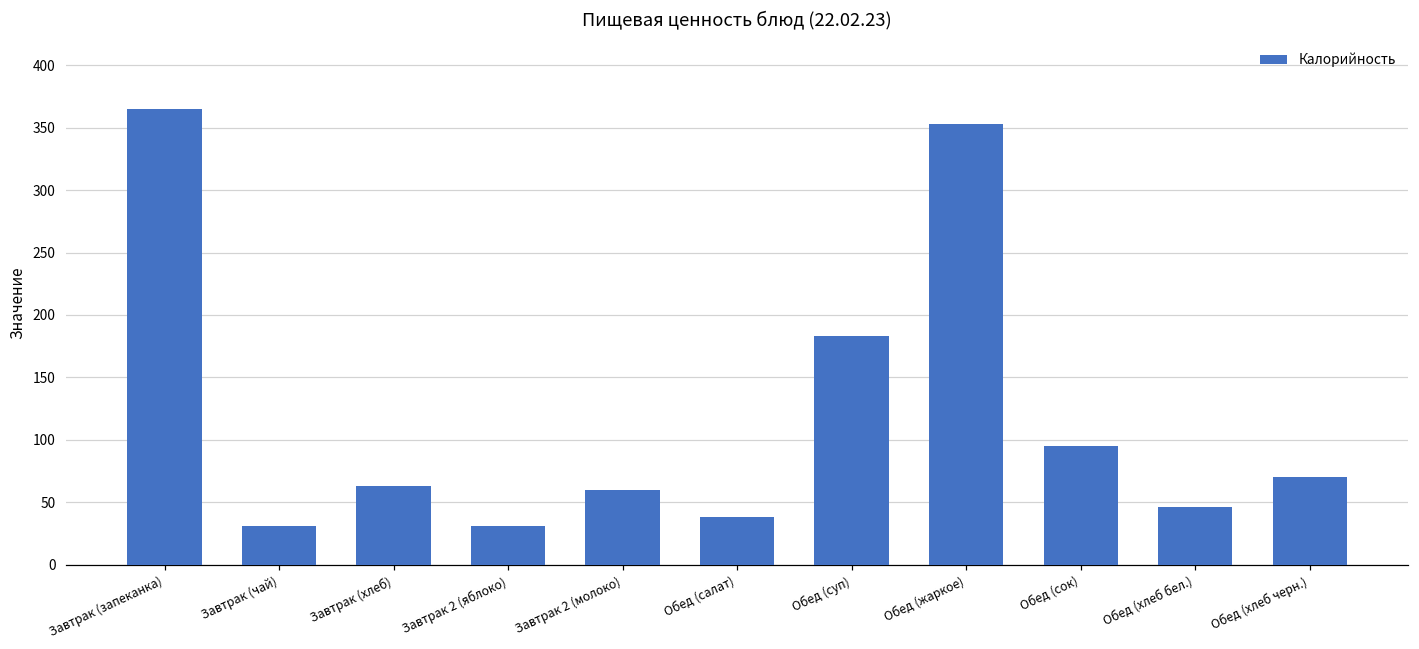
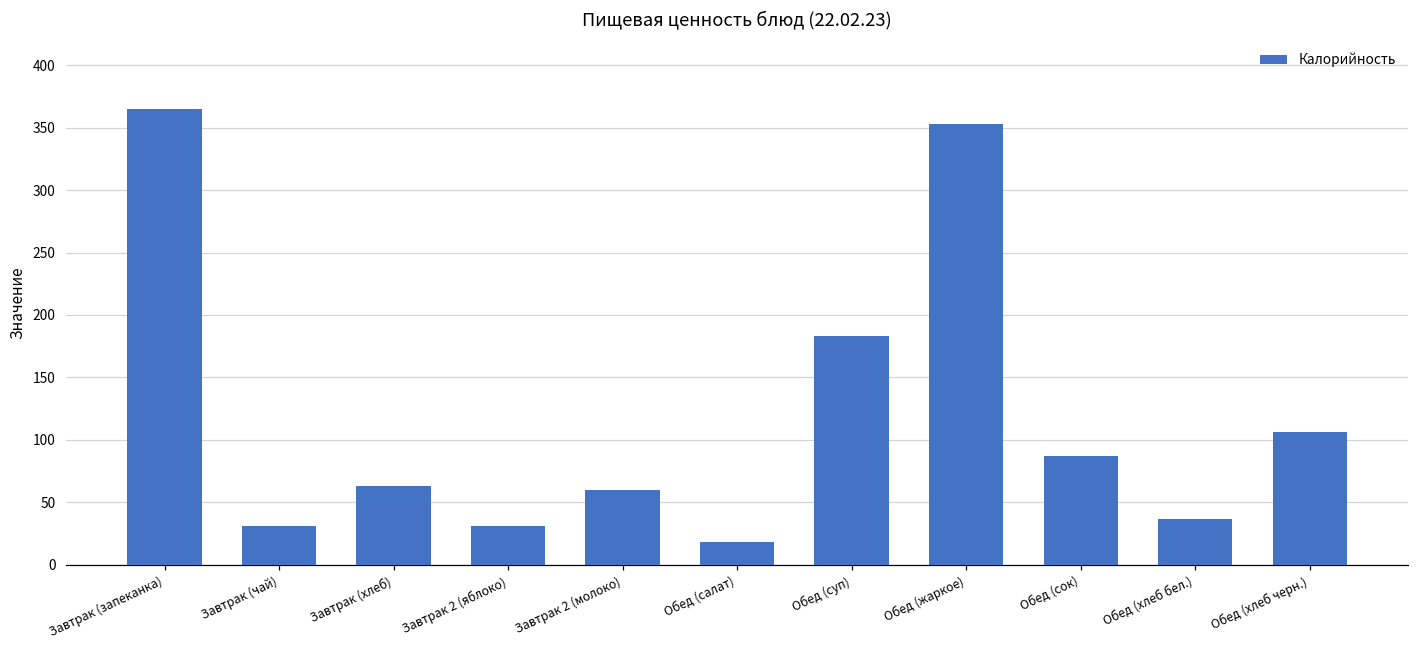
Обед (салат): 38 -> 18
Обед (сок): 95 -> 87
Обед (хлеб бел.): 46 -> 37
Обед (хлеб черн.): 70 -> 106
